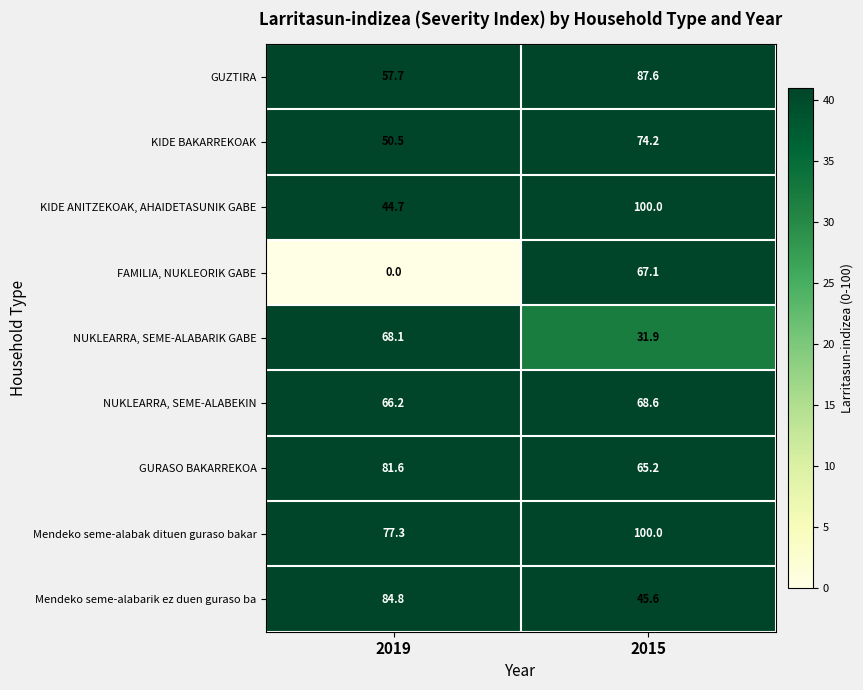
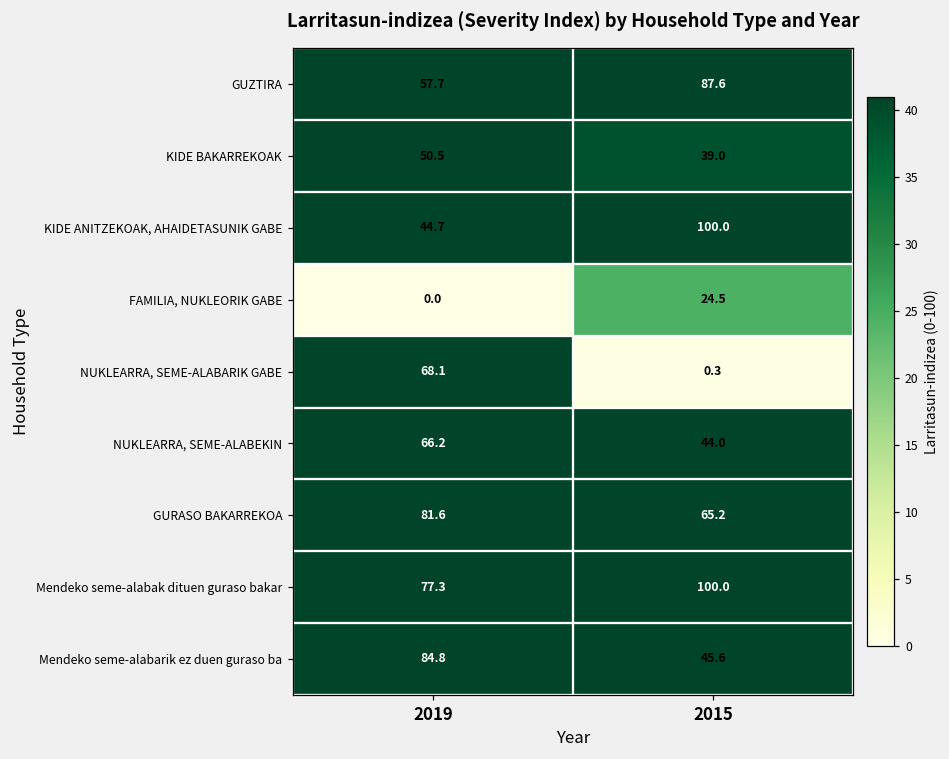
KIDE BAKARREKOAK, 2015: 74.2 -> 39.0
FAMILIA, NUKLEORIK GABE, 2015: 67.1 -> 24.5
NUKLEARRA, SEME-ALABARIK GABE, 2015: 31.9 -> 0.3
NUKLEARRA, SEME-ALABEKIN, 2015: 68.6 -> 44.0
